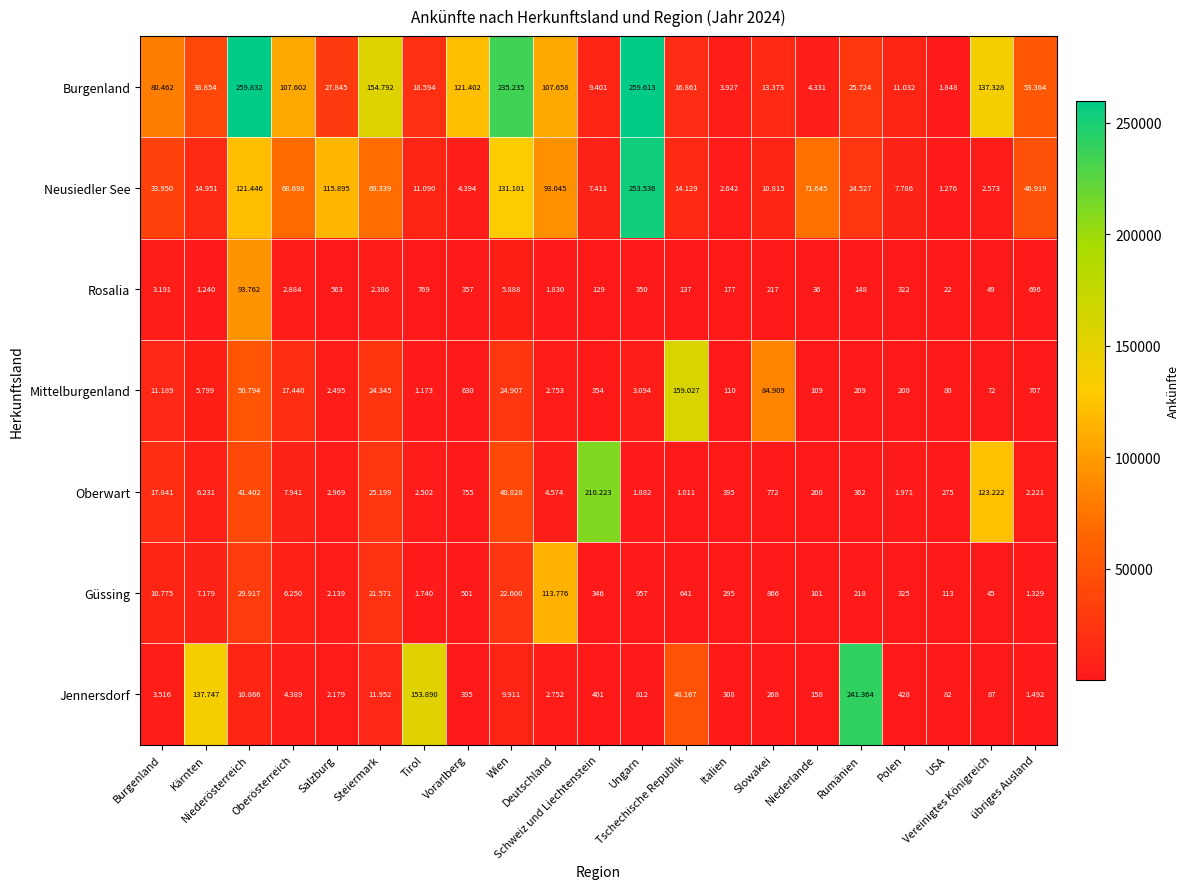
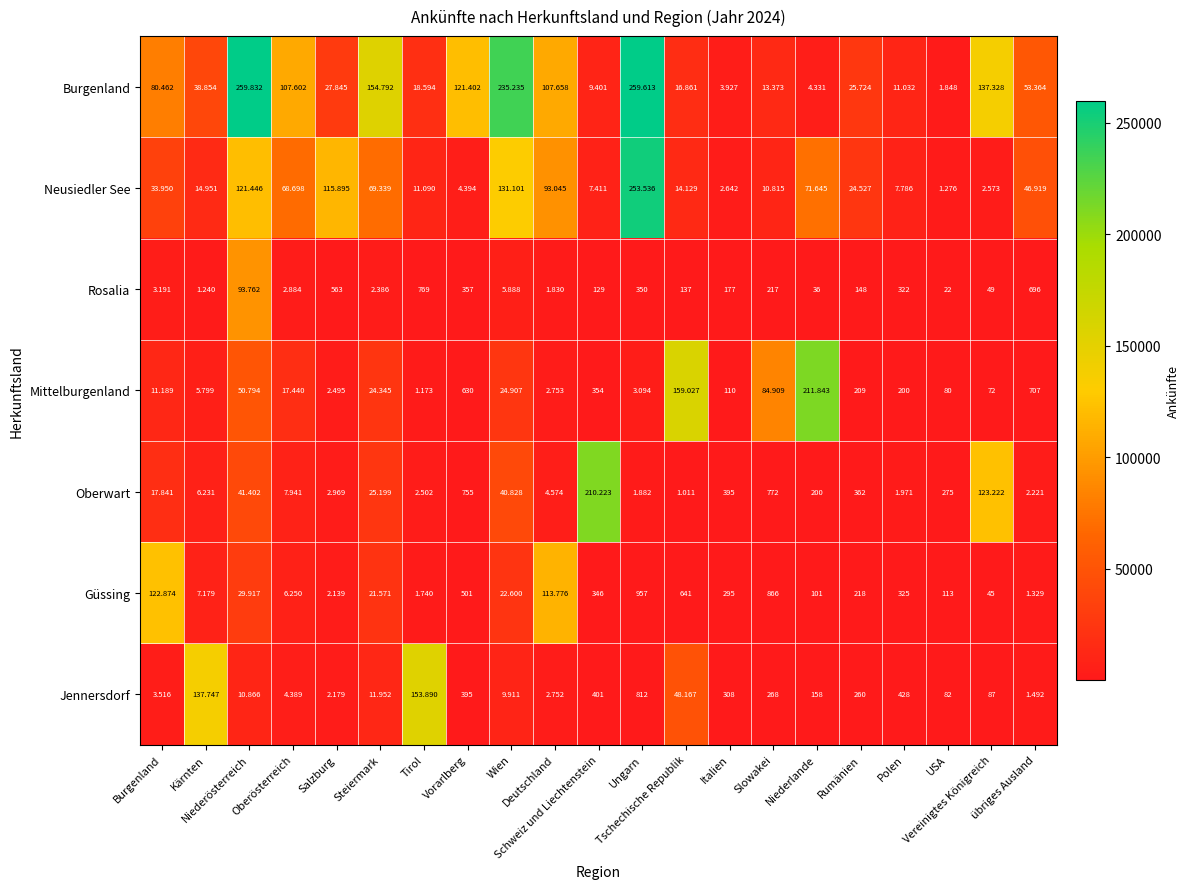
Mittelburgenland, Niederlande: 109 -> 211.843
Güssing, Burgenland: 10.775 -> 122.874
Jennersdorf, Rumänien: 241.364 -> 260
